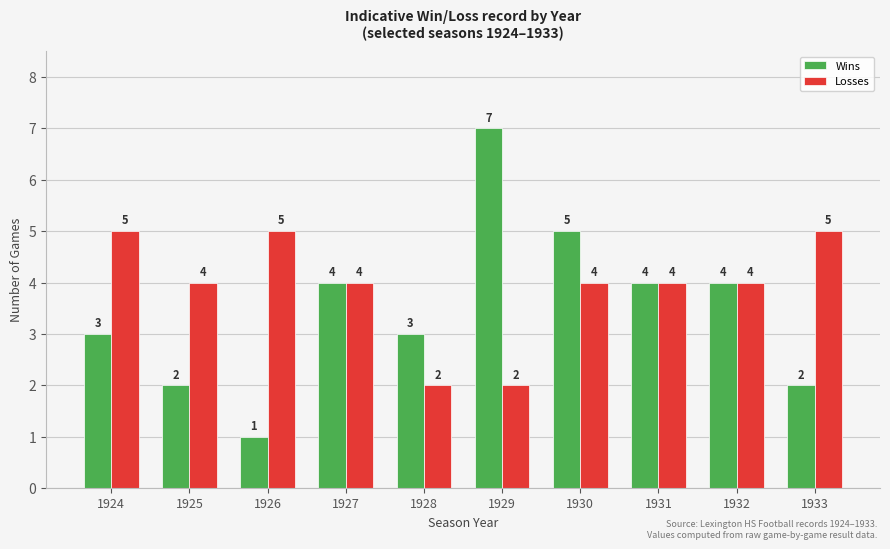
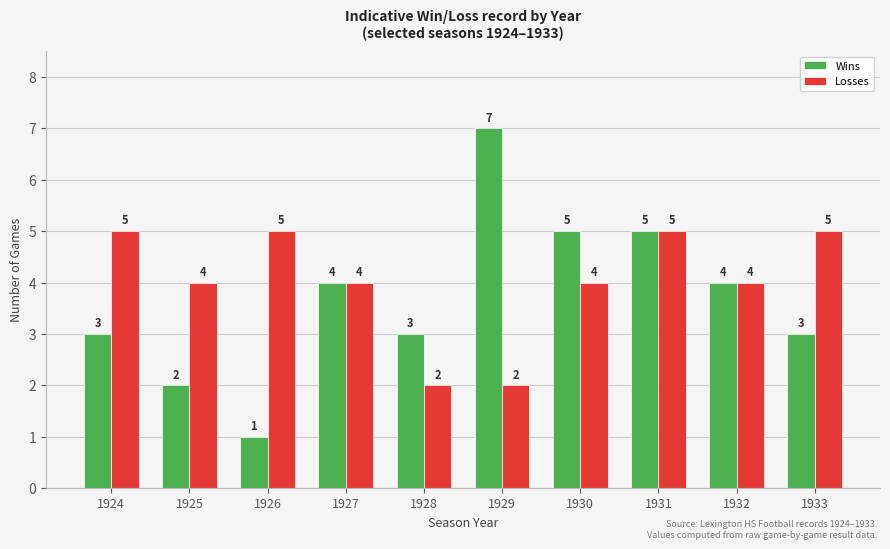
Wins, 1931: 4 -> 5
Losses, 1931: 4 -> 5
Wins, 1933: 2 -> 3
